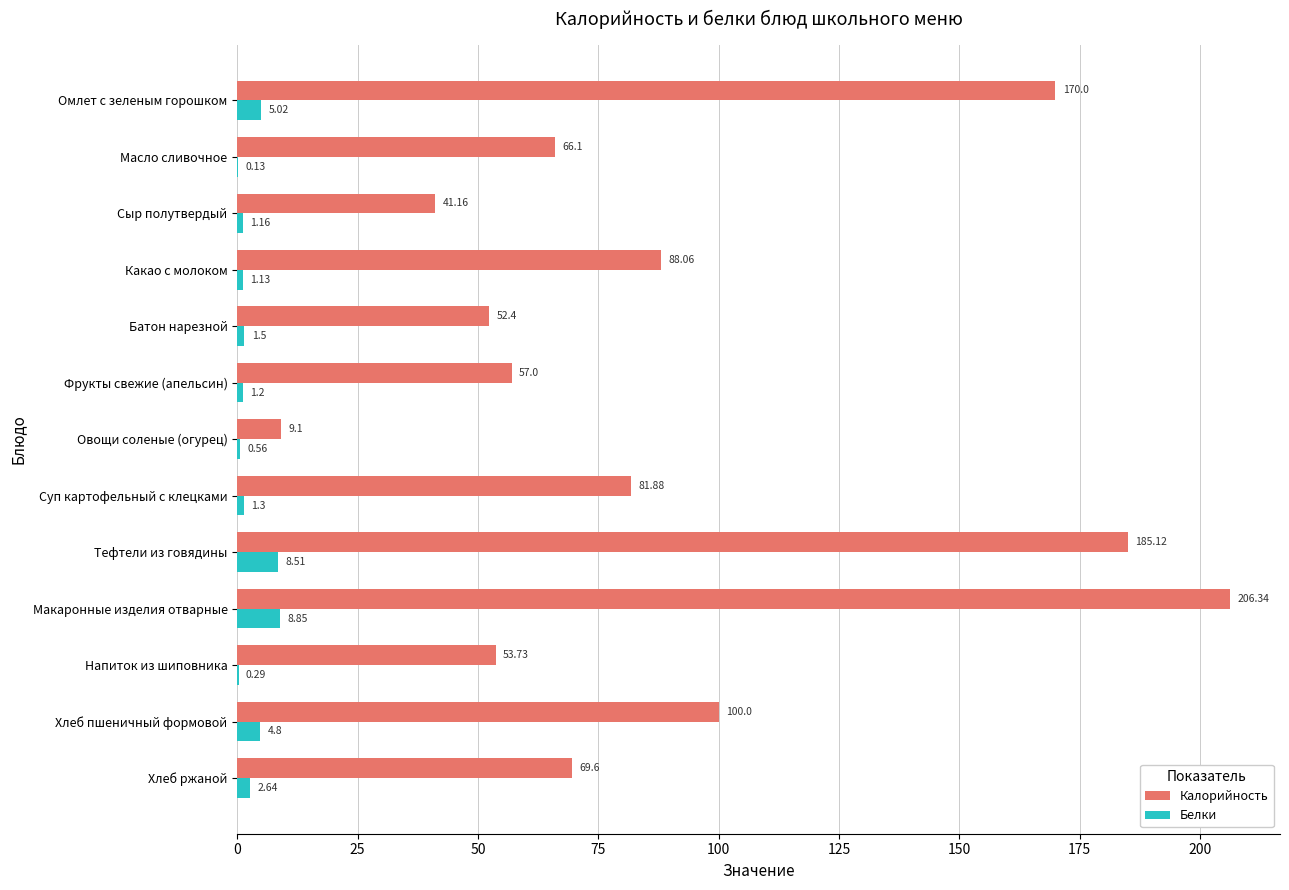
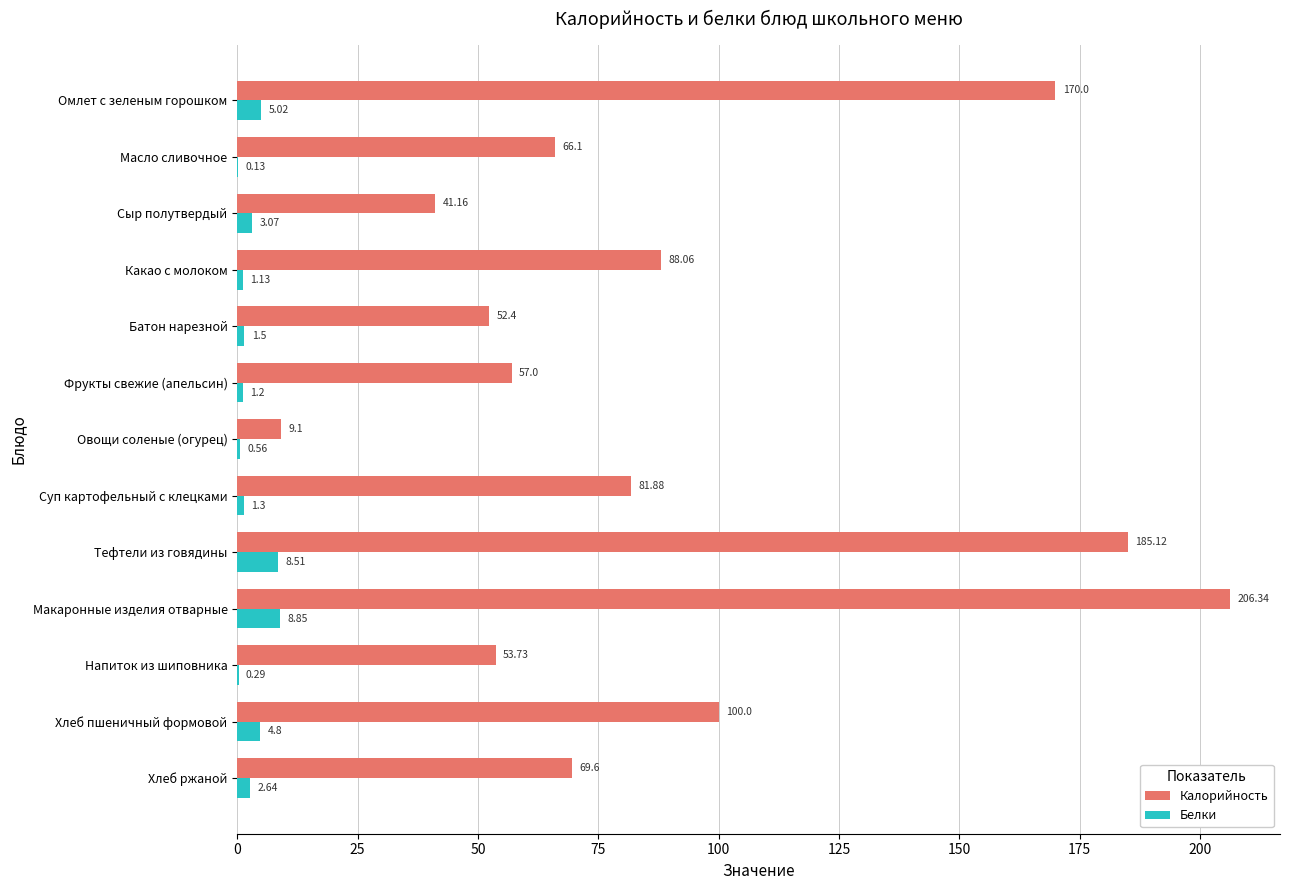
Белки, Сыр полутвердый: 1.16 -> 3.07
